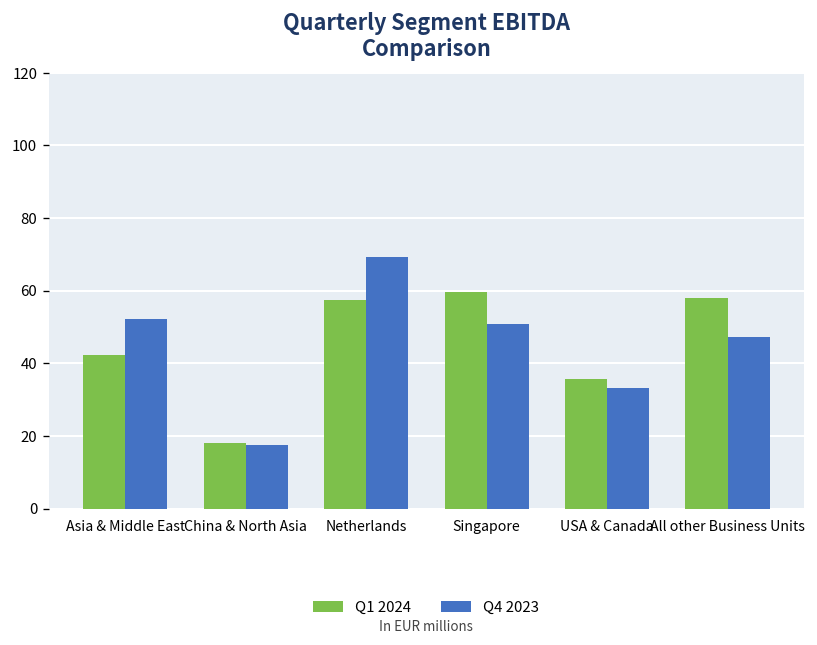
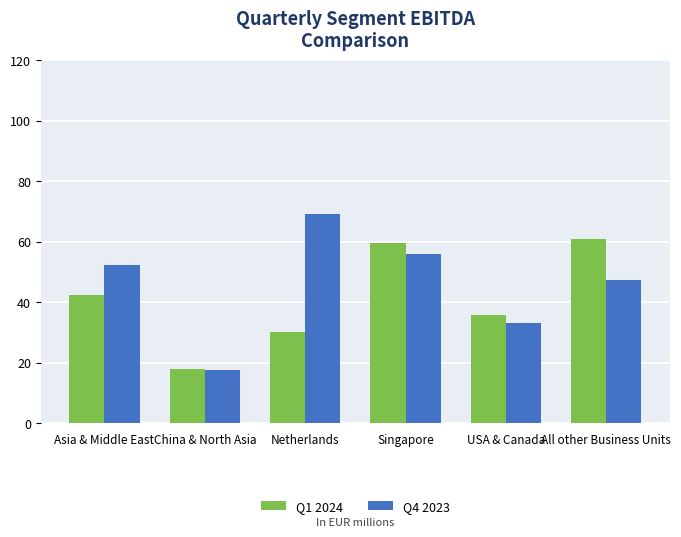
Q1 2024, Netherlands: 58 -> 30
Q4 2023, Singapore: 51 -> 56
Q1 2024, All other Business Units: 58 -> 61
